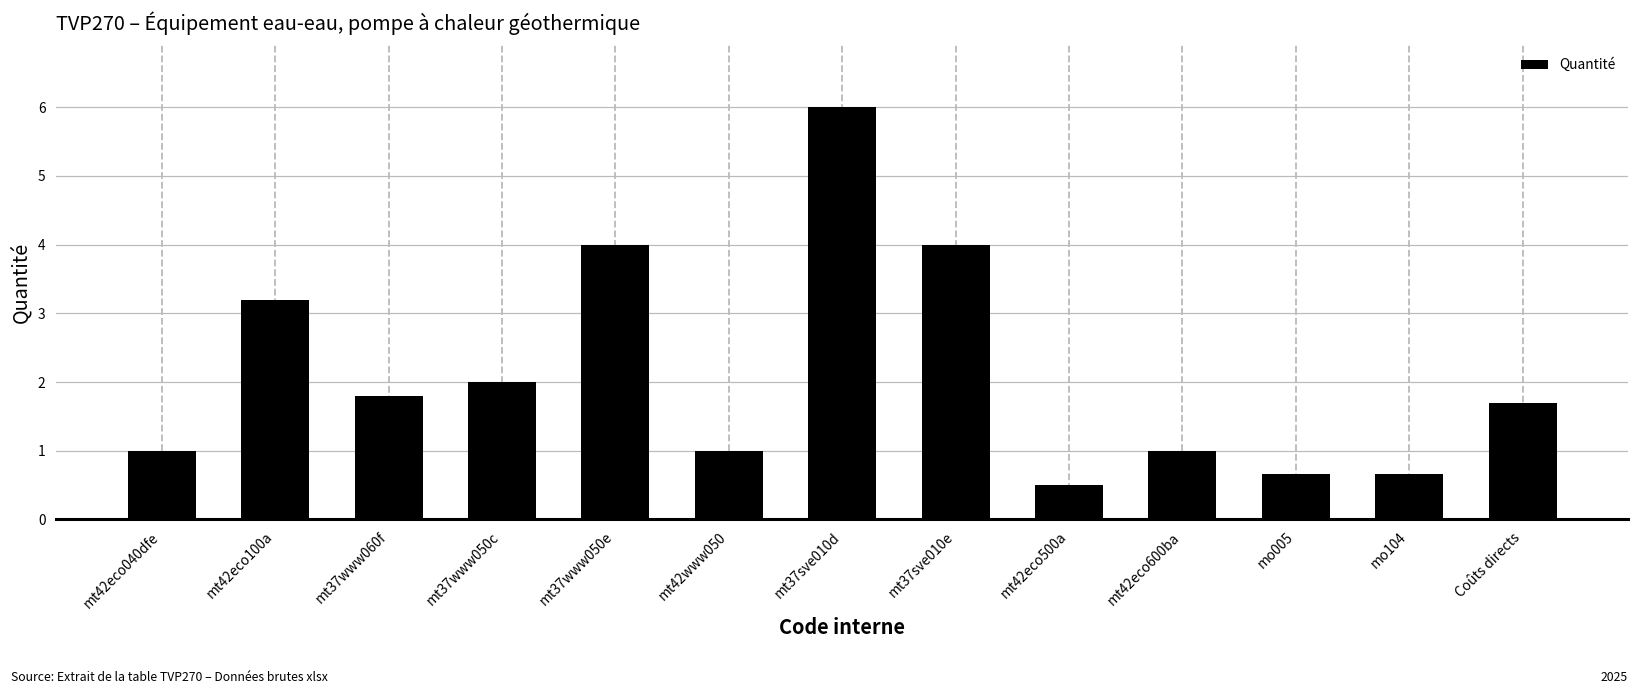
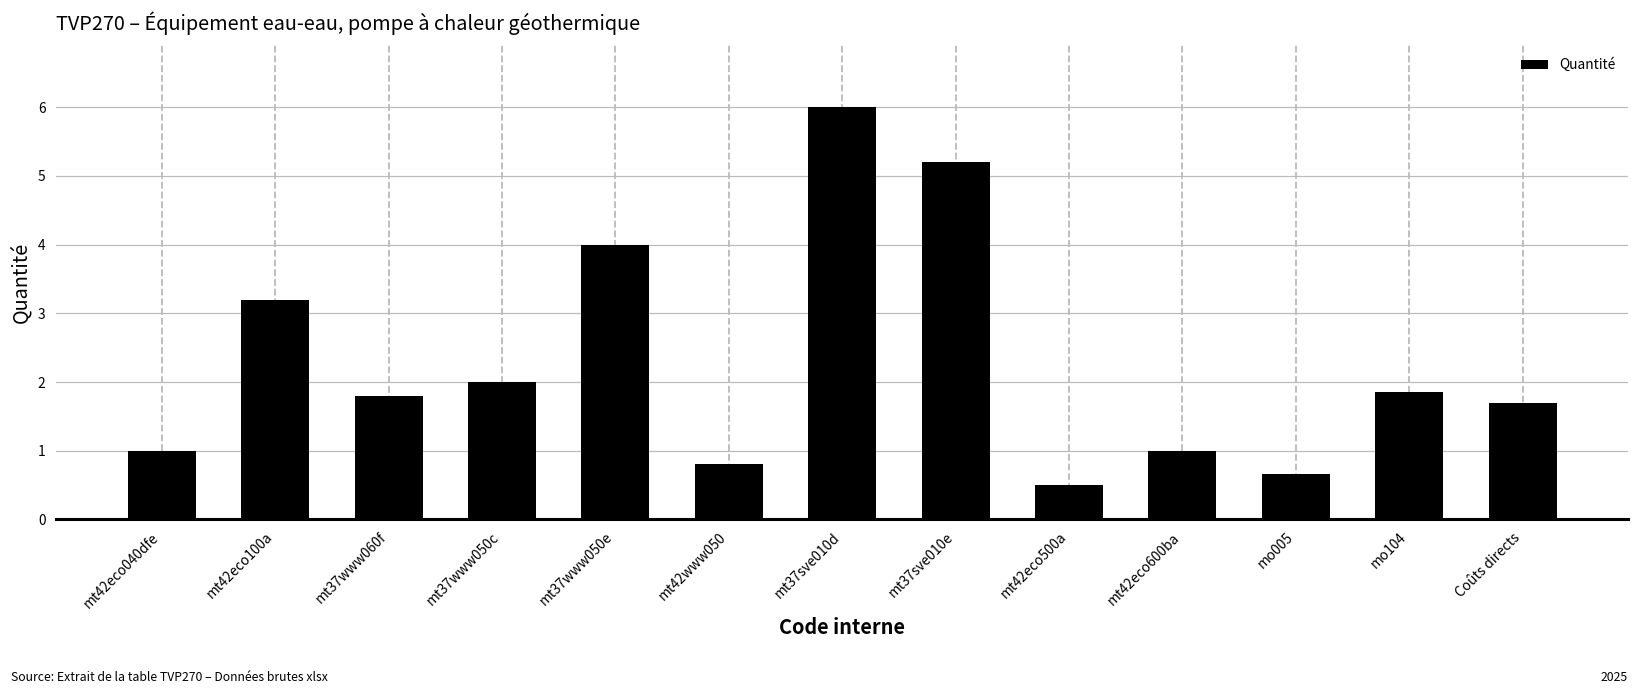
mt42www050: 1.0 -> 0.8
mt37sve010e: 4.0 -> 5.2
mo104: 0.7 -> 1.9
